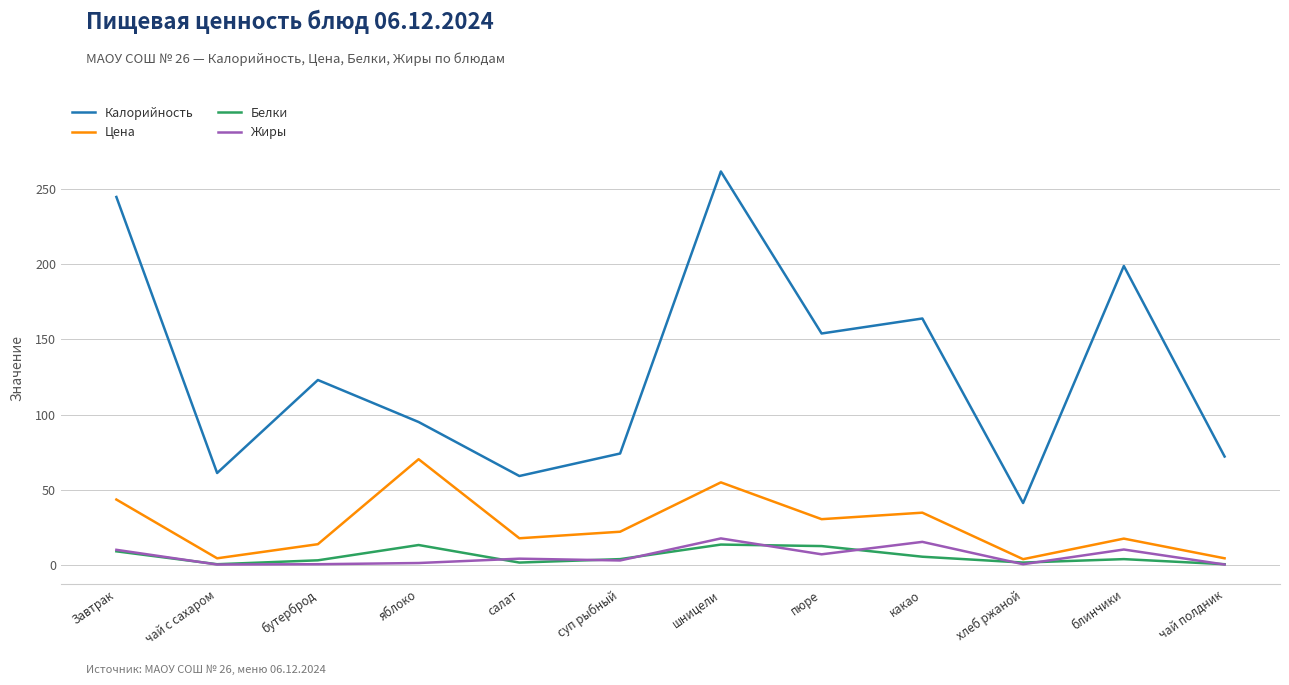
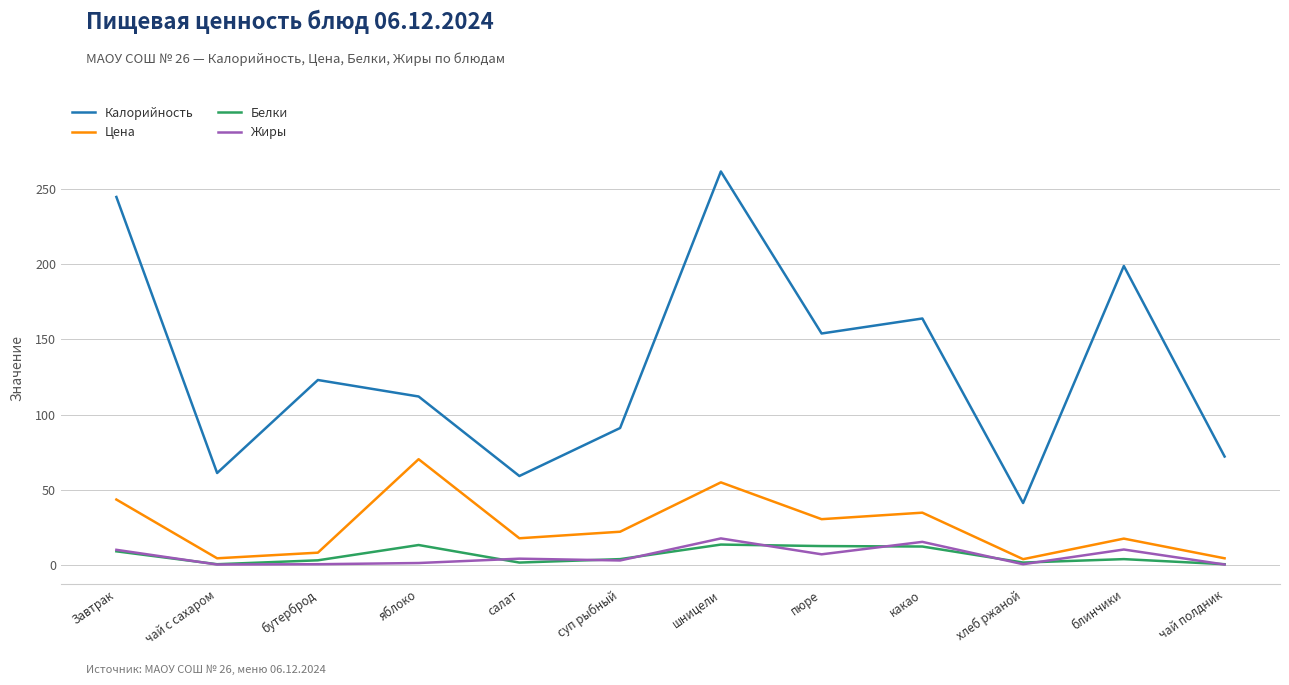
Цена, бутерброд: 14 -> 8
Калорийность, яблоко: 95 -> 112
Калорийность, суп рыбный: 74 -> 91
Белки, какао: 5 -> 12
